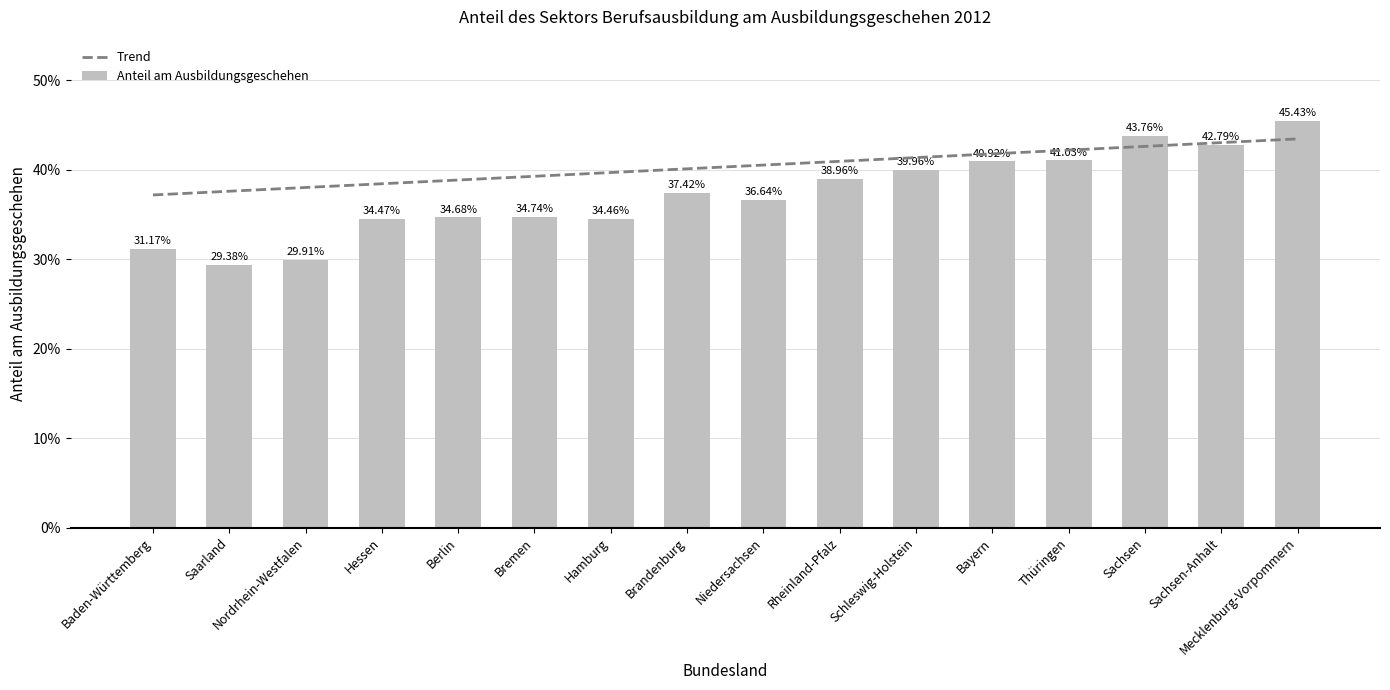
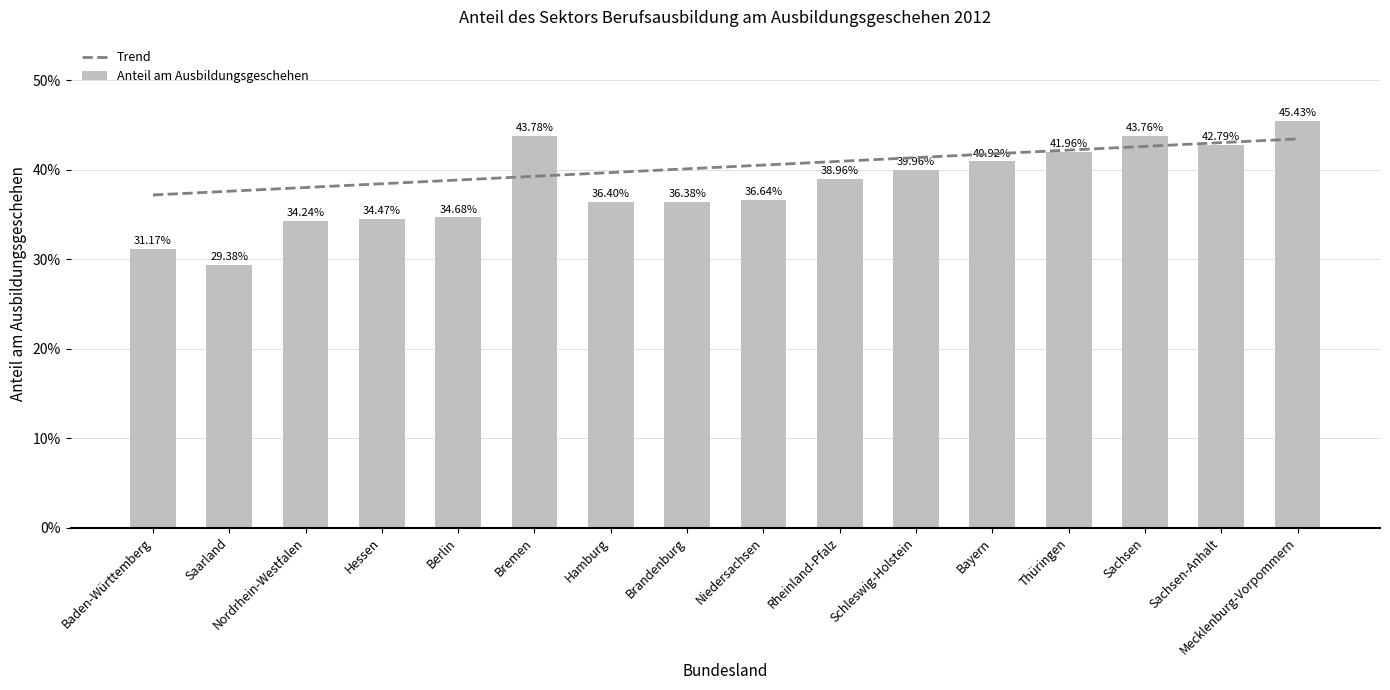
Anteil am Ausbildungsgeschehen, Nordrhein-Westfalen: 29.91% -> 34.24%
Anteil am Ausbildungsgeschehen, Bremen: 34.74% -> 43.78%
Anteil am Ausbildungsgeschehen, Hamburg: 34.46% -> 36.40%
Anteil am Ausbildungsgeschehen, Brandenburg: 37.42% -> 36.38%
Anteil am Ausbildungsgeschehen, Thüringen: 41.03% -> 41.96%
